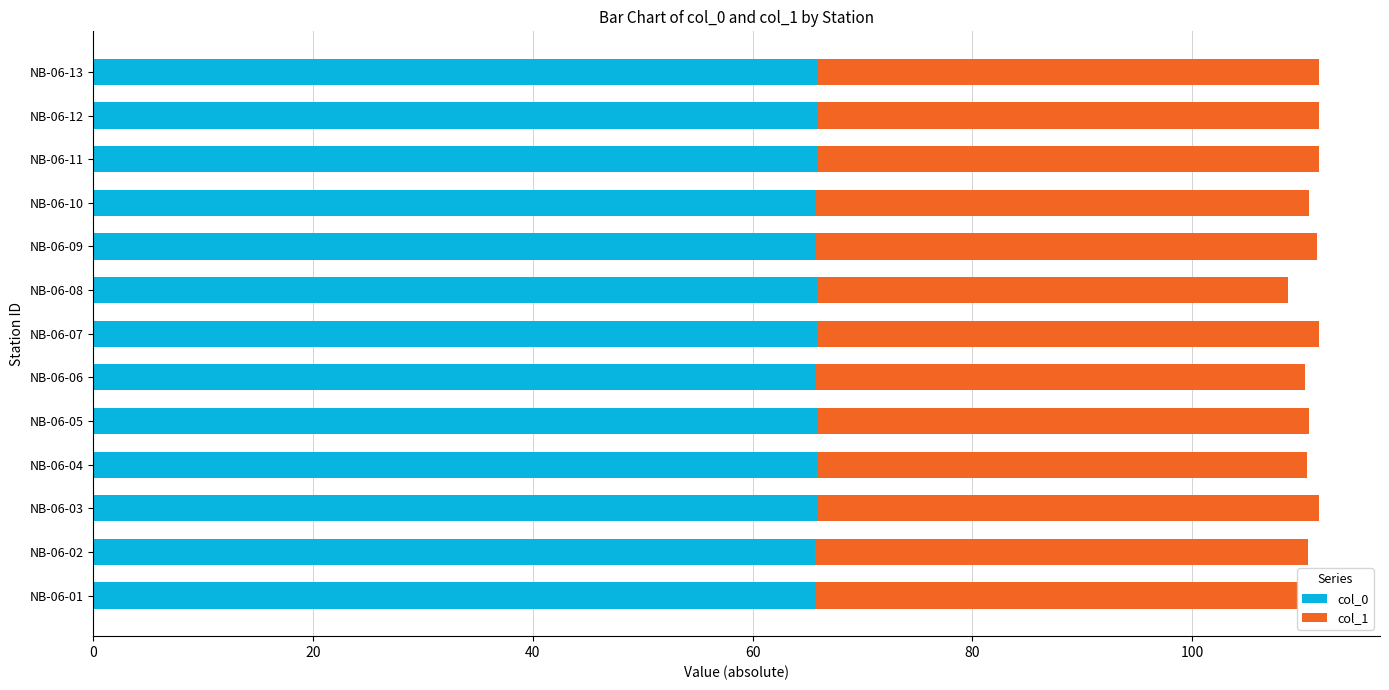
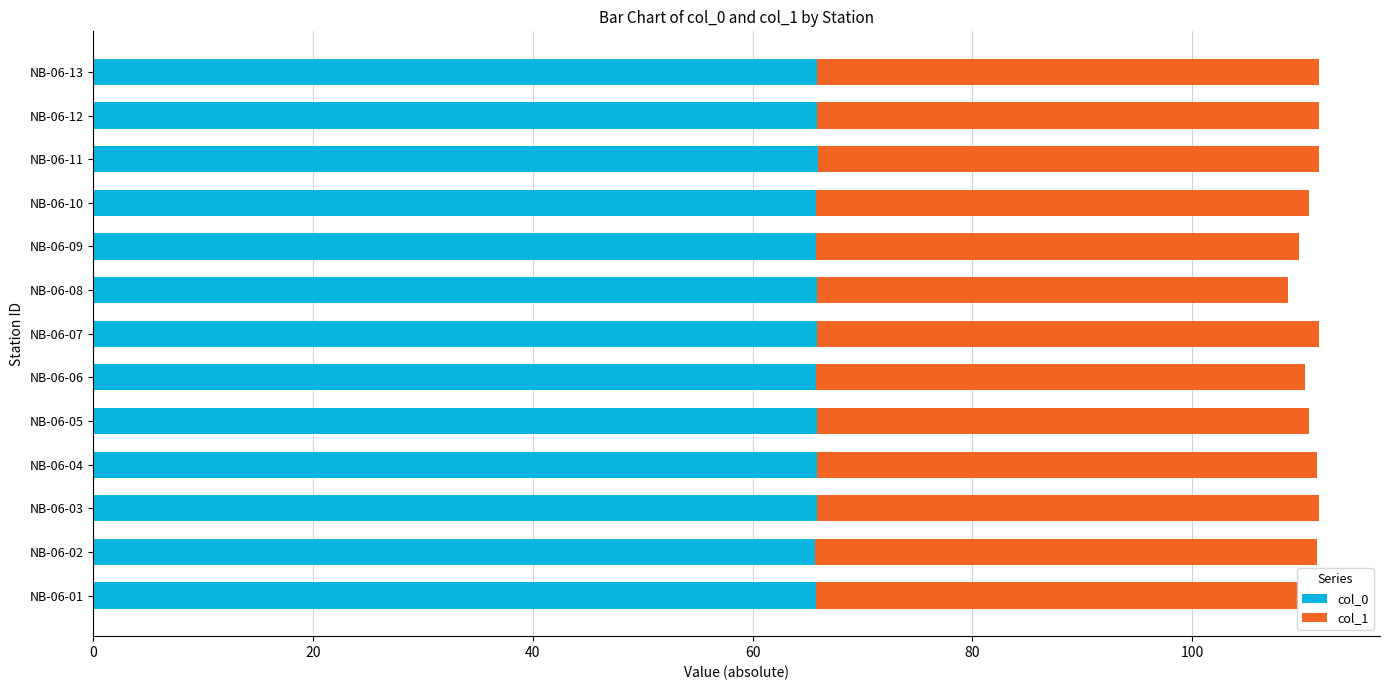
col_1, NB-06-09: 45.6 -> 43.9
col_1, NB-06-04: 44.6 -> 45.5
col_1, NB-06-02: 44.8 -> 45.6
